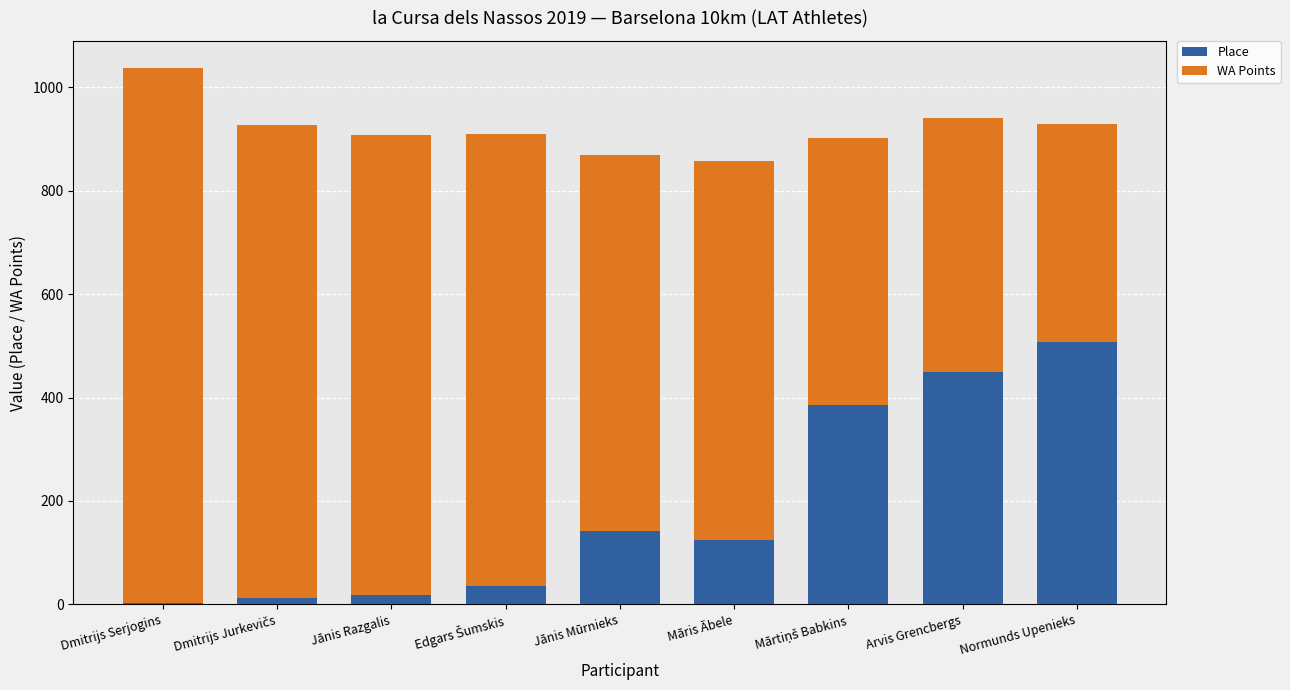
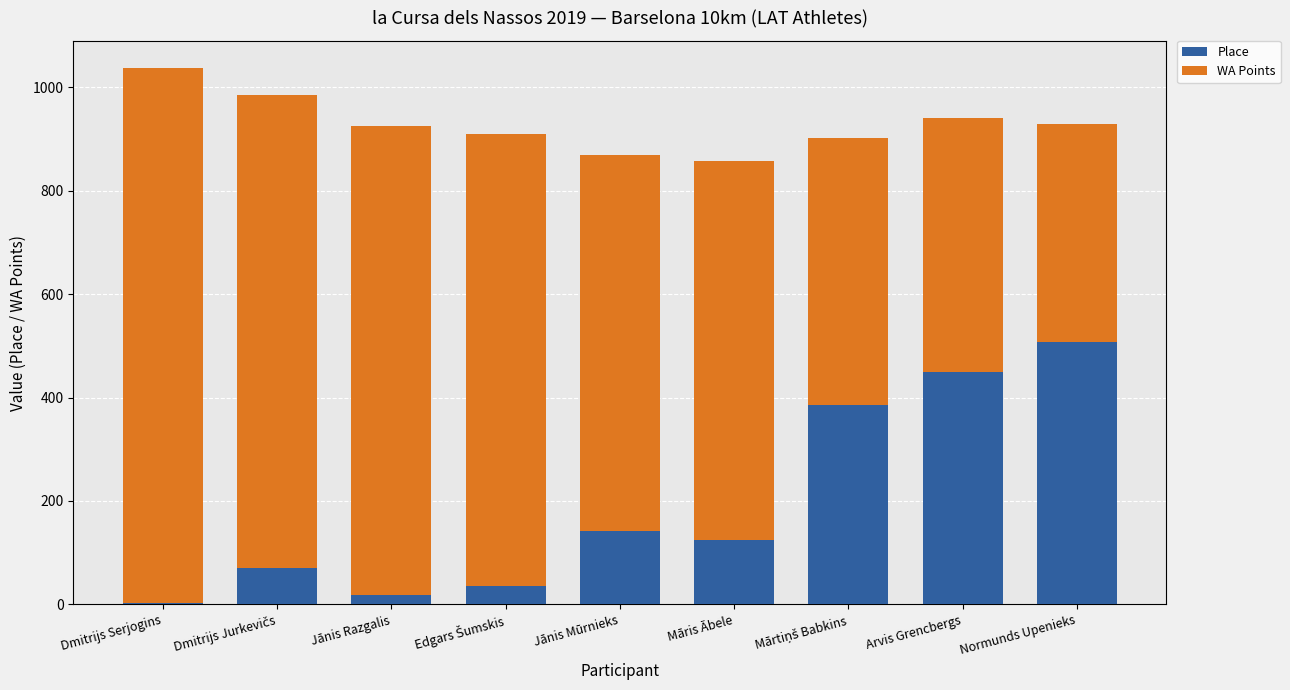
Place, Dmitrijs Jurkevičs: 10 -> 70
WA Points, Jānis Razgalis: 890 -> 910
